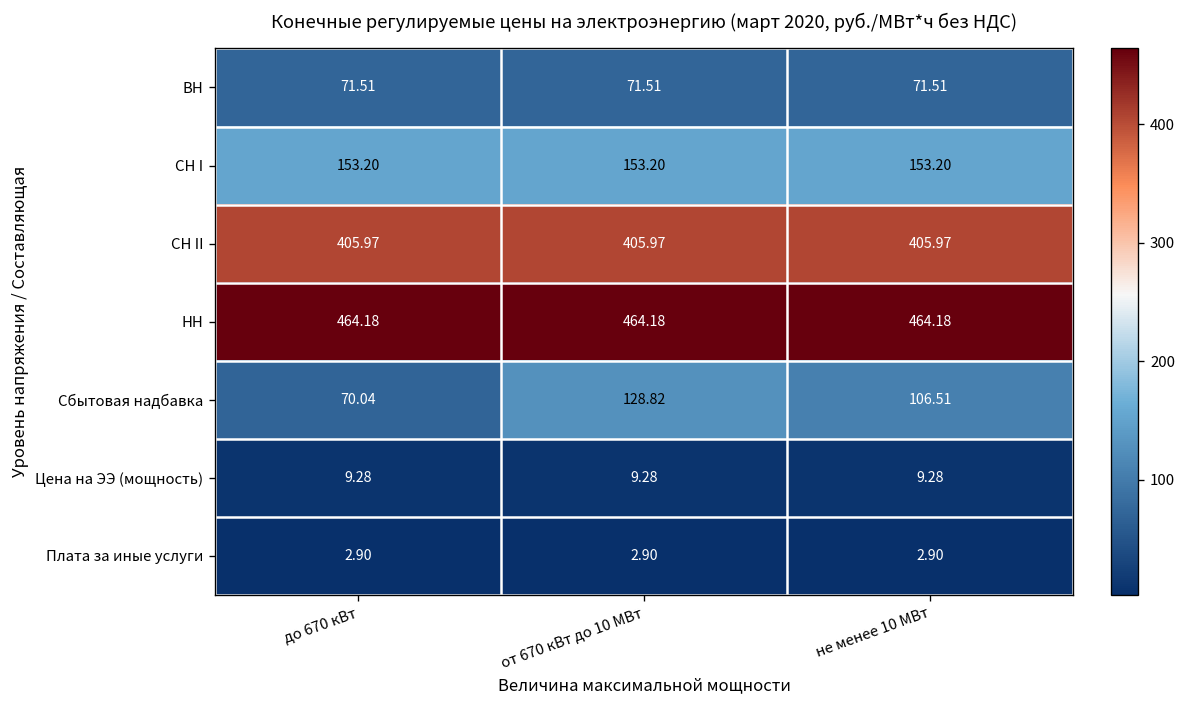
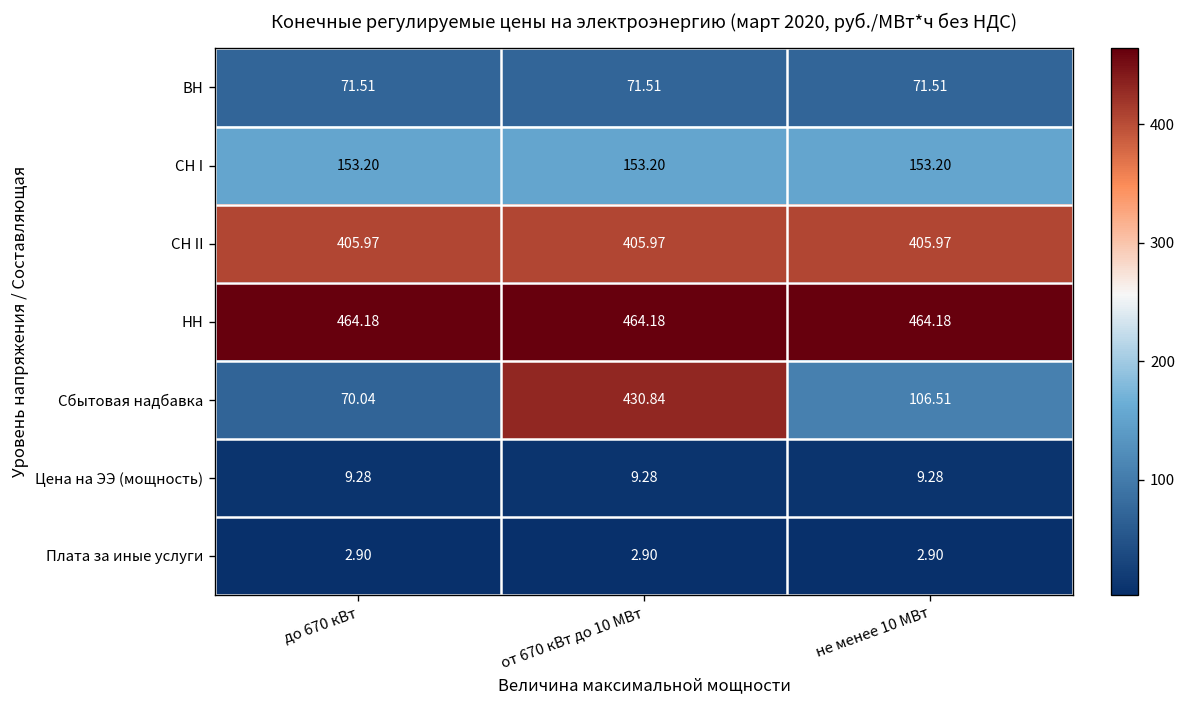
Сбытовая надбавка, от 670 кВт до 10 МВт: 128.82 -> 430.84
